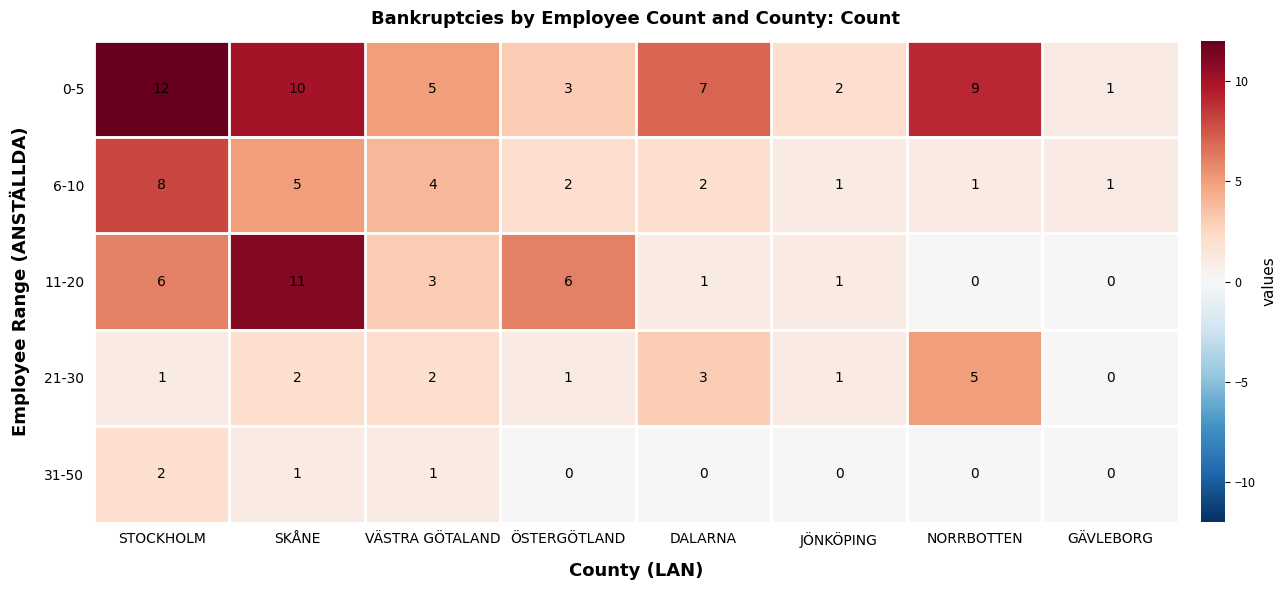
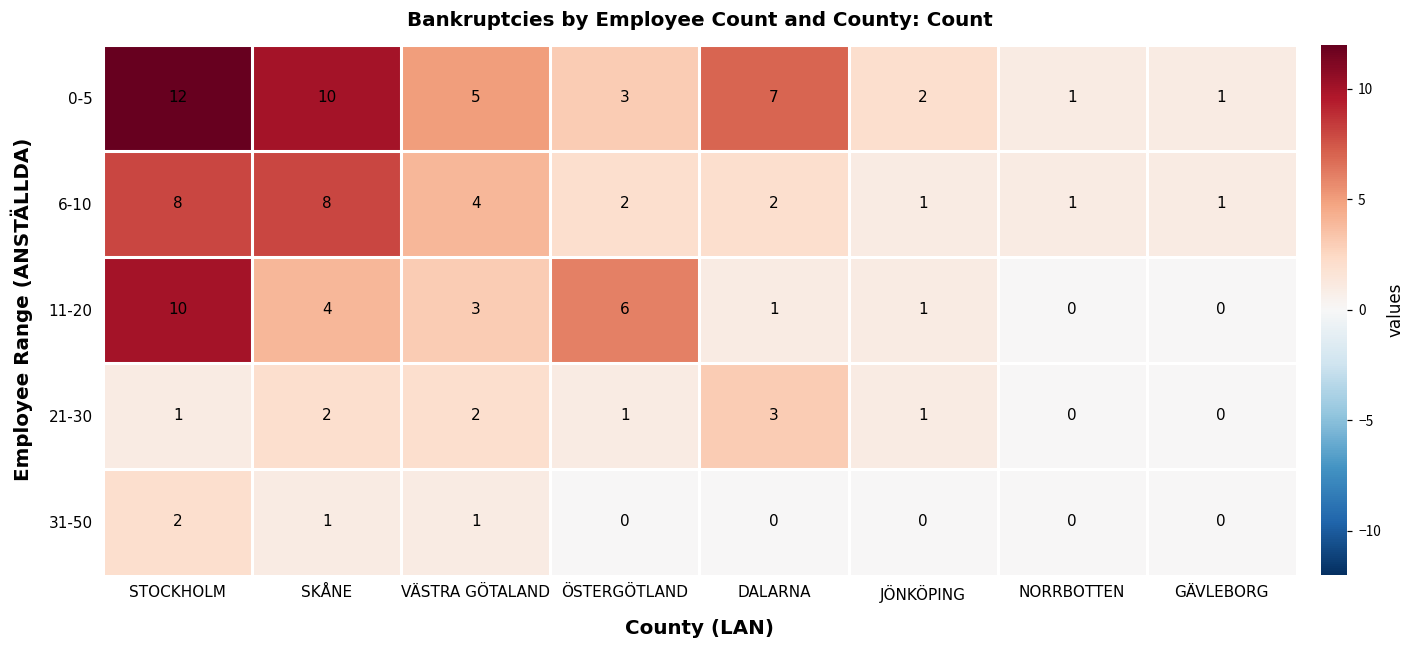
0-5, NORRBOTTEN: 9 -> 1
6-10, SKÅNE: 5 -> 8
11-20, STOCKHOLM: 6 -> 10
11-20, SKÅNE: 11 -> 4
21-30, NORRBOTTEN: 5 -> 0
